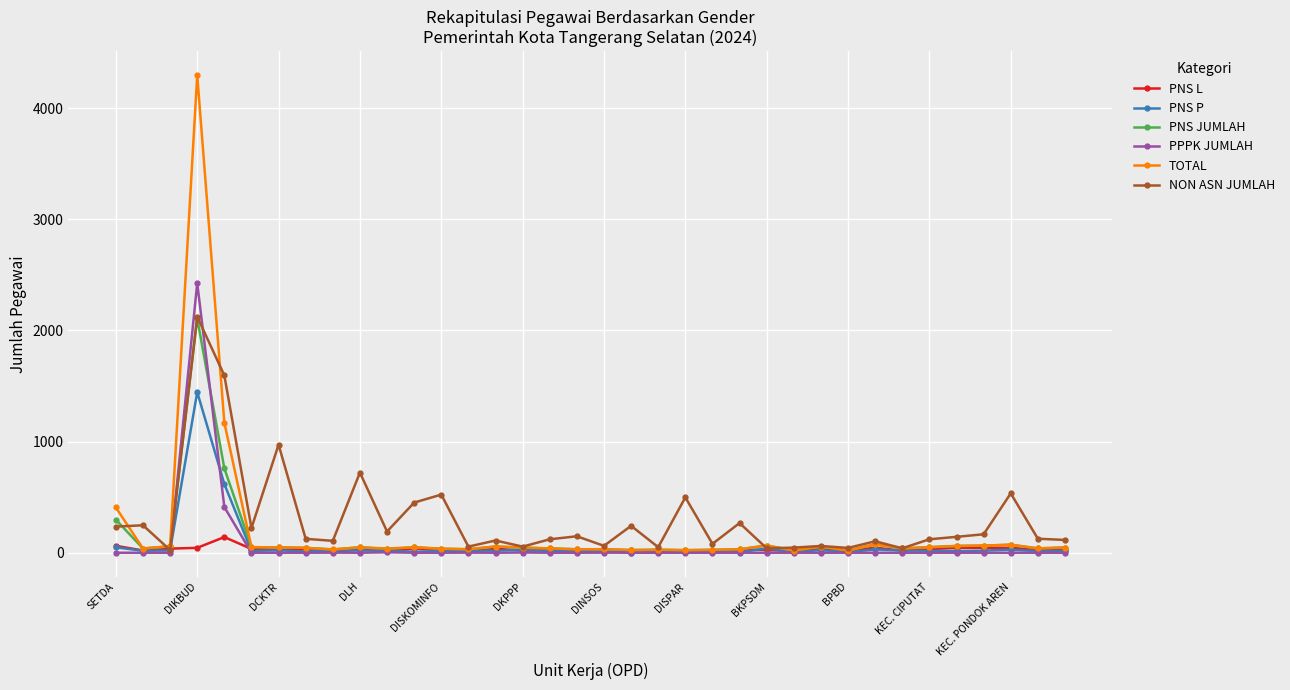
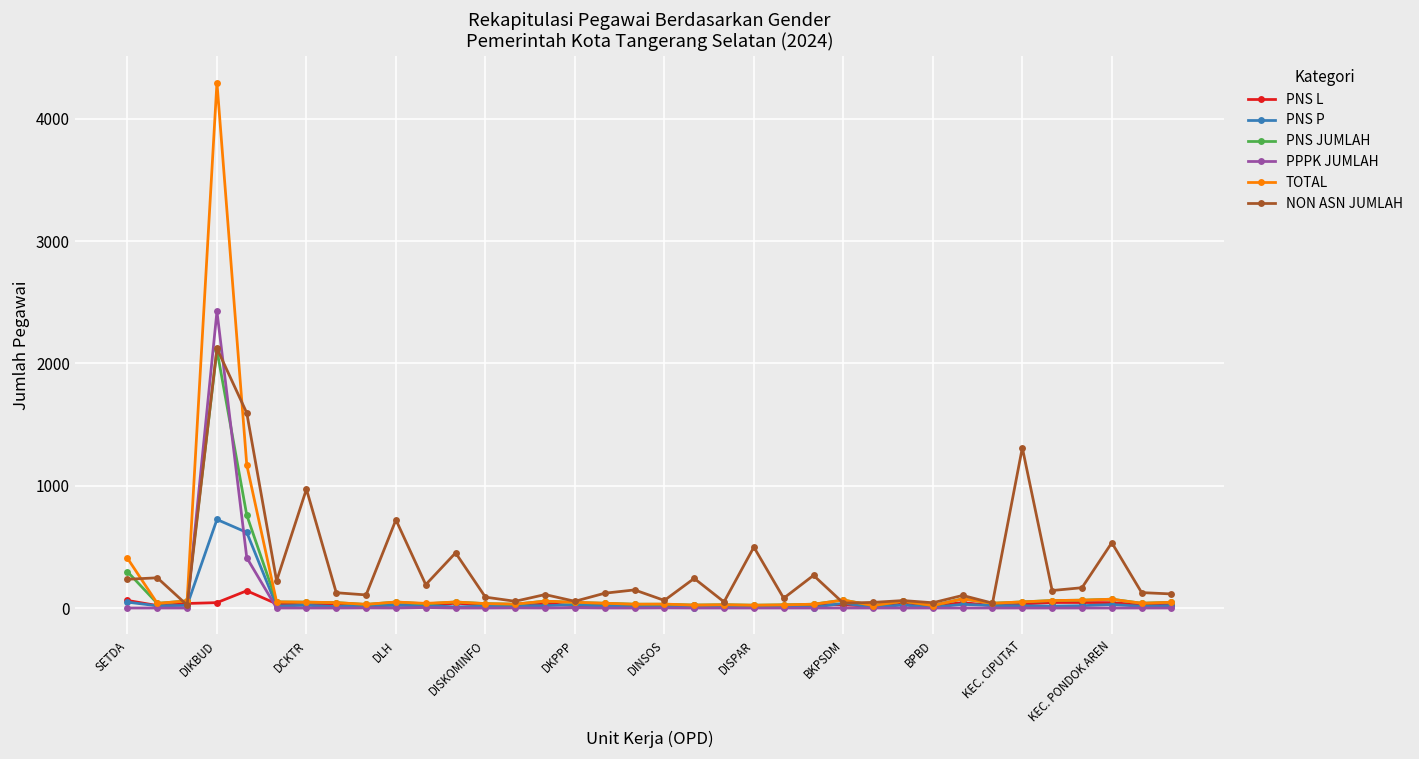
PNS P, DIKBUD: 1450 -> 720
NON ASN JUMLAH, DISKOMINFO: 520 -> 90
NON ASN JUMLAH, KEC. CIPUTAT: 120 -> 1310
